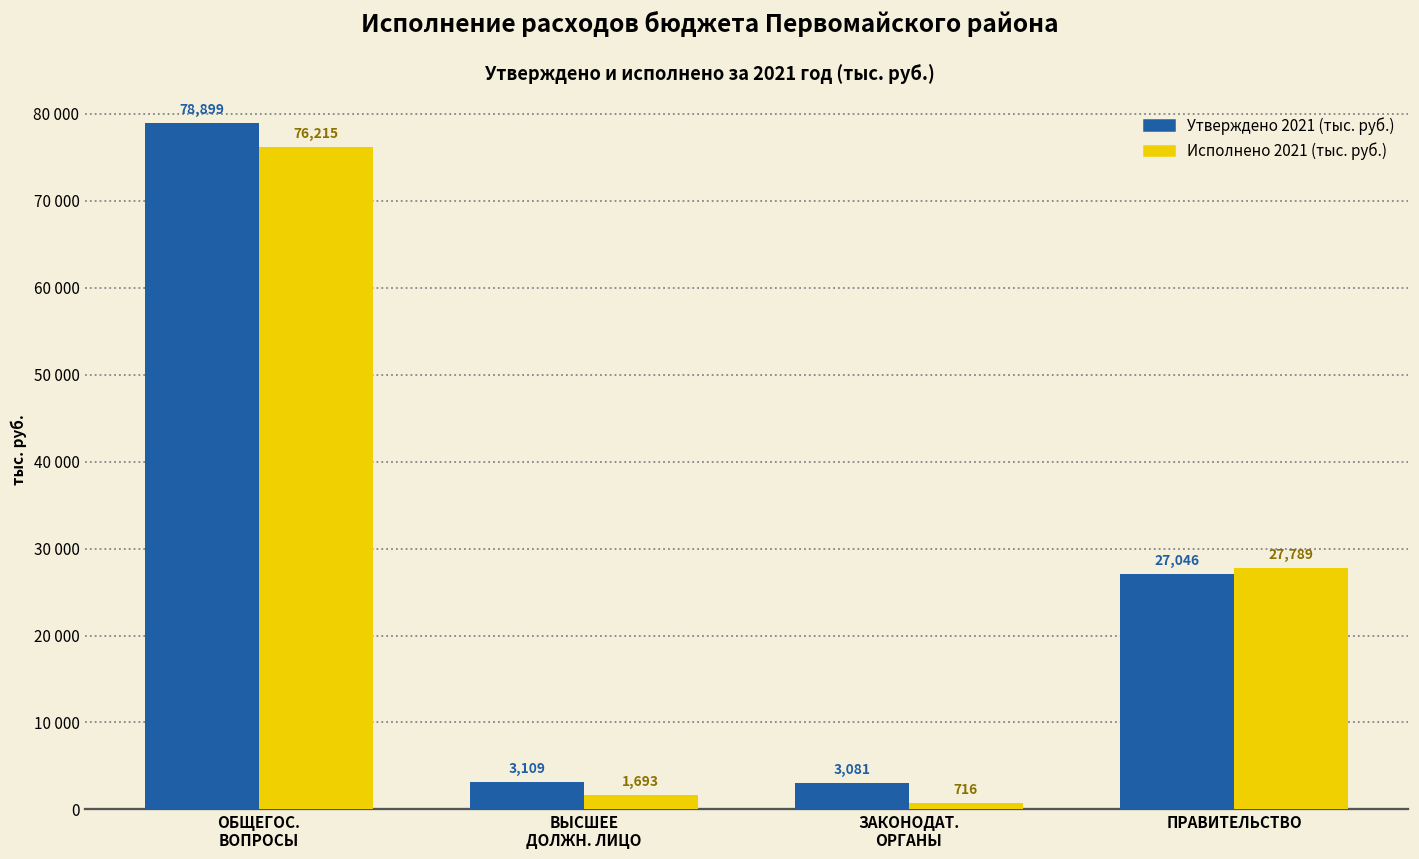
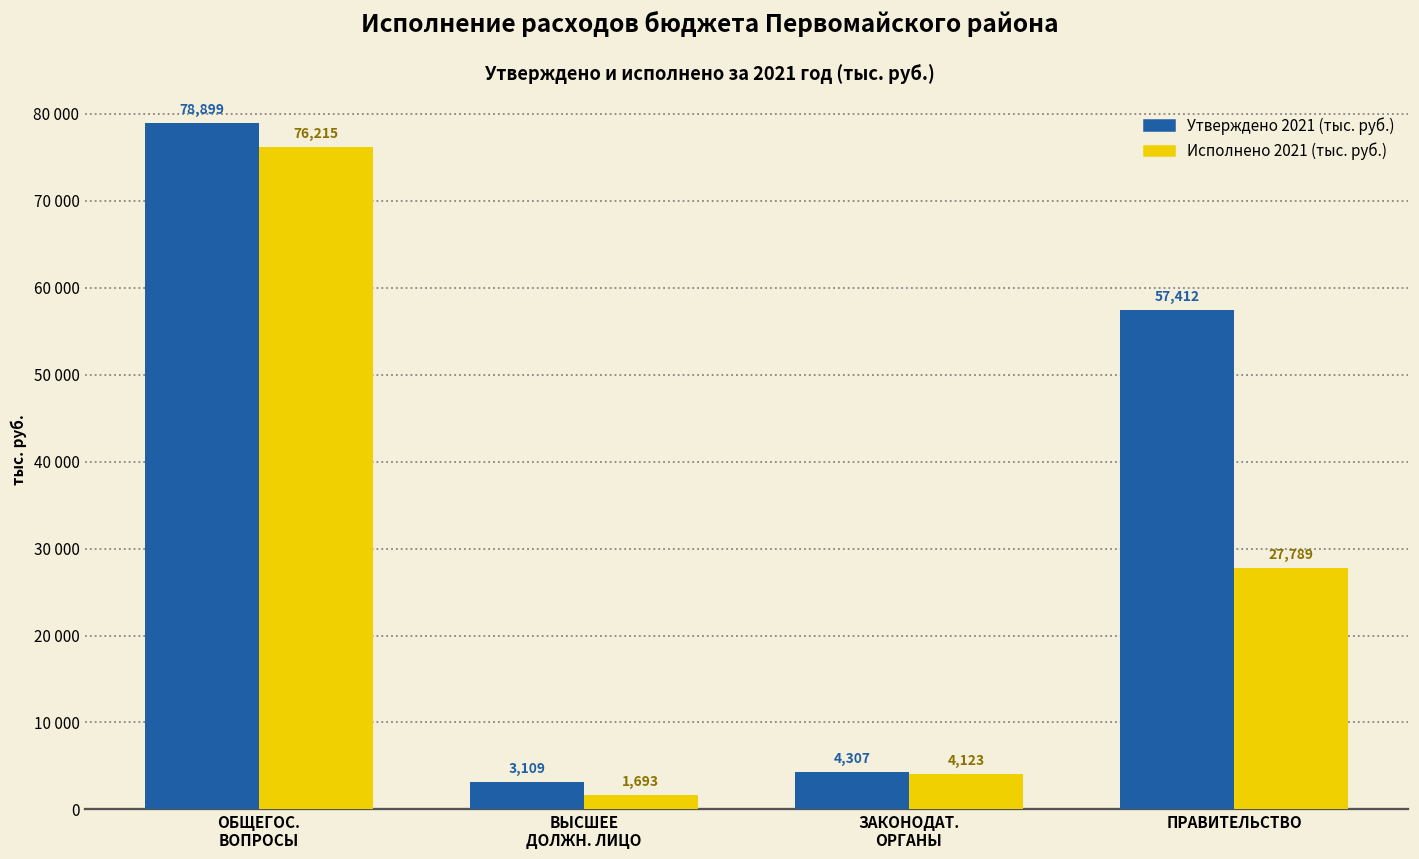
Утверждено 2021 (тыс. руб.), ЗАКОНОДАТ. ОРГАНЫ: 3,081 -> 4,307
Исполнено 2021 (тыс. руб.), ЗАКОНОДАТ. ОРГАНЫ: 716 -> 4,123
Утверждено 2021 (тыс. руб.), ПРАВИТЕЛЬСТВО: 27,046 -> 57,412
